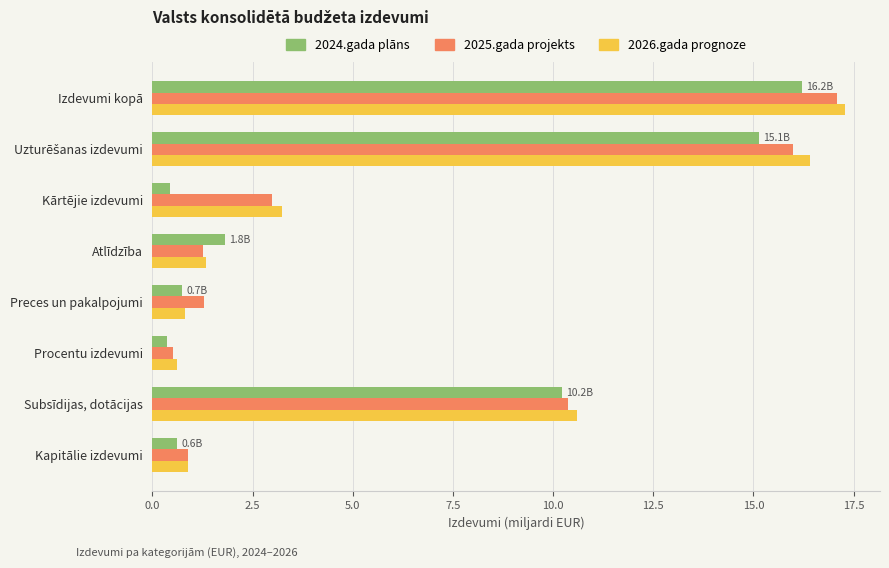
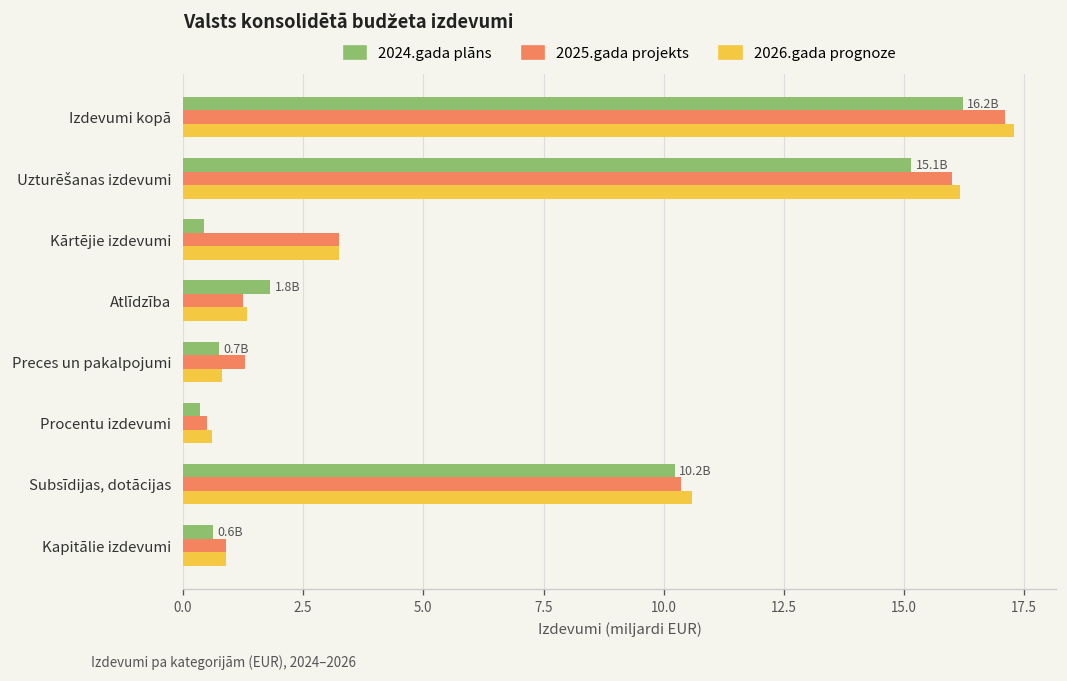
2026.gada prognoze, Uzturēšanas izdevumi: 16.4 -> 16.2
2025.gada projekts, Kārtējie izdevumi: 3.0 -> 3.3
